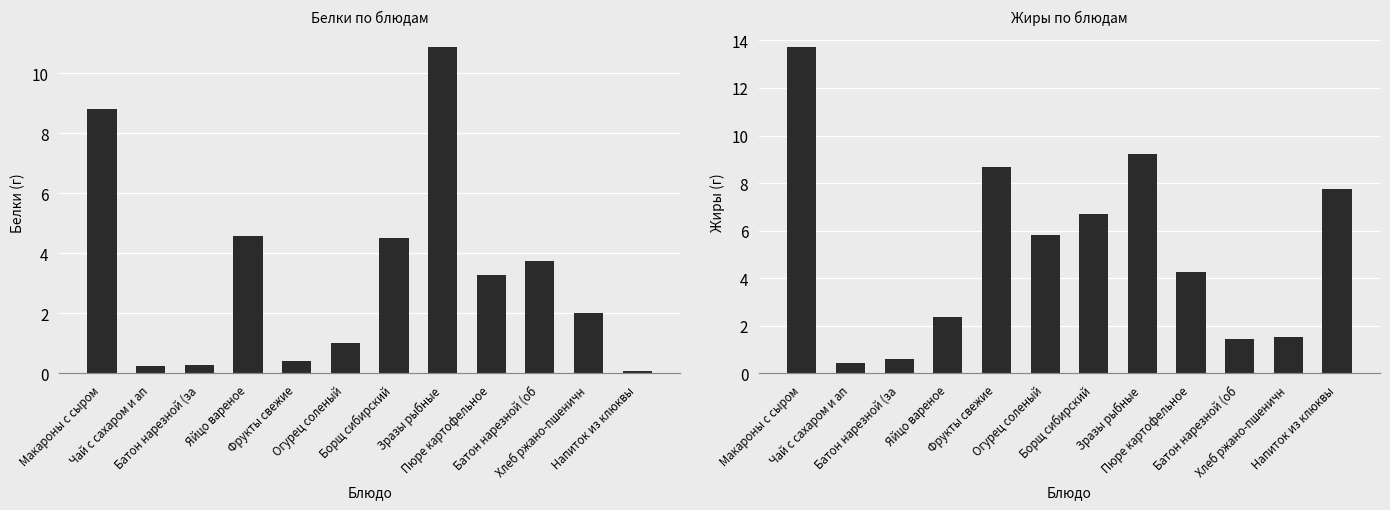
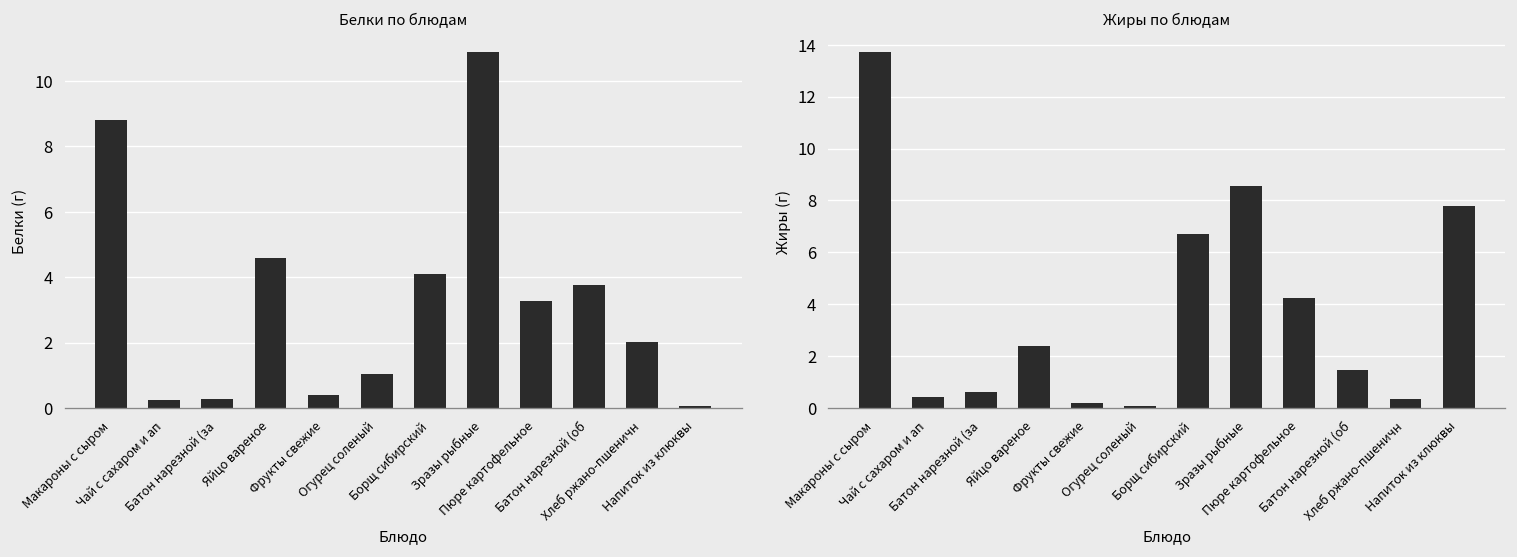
Белки по блюдам, Борщ сибирский: 4.5 -> 4.1
Жиры по блюдам, Фрукты свежие: 8.7 -> 0.2
Жиры по блюдам, Огурец соленый: 5.8 -> 0.1
Жиры по блюдам, Зразы рыбные: 9.2 -> 8.6
Жиры по блюдам, Хлеб ржано-пшеничн: 1.6 -> 0.4
